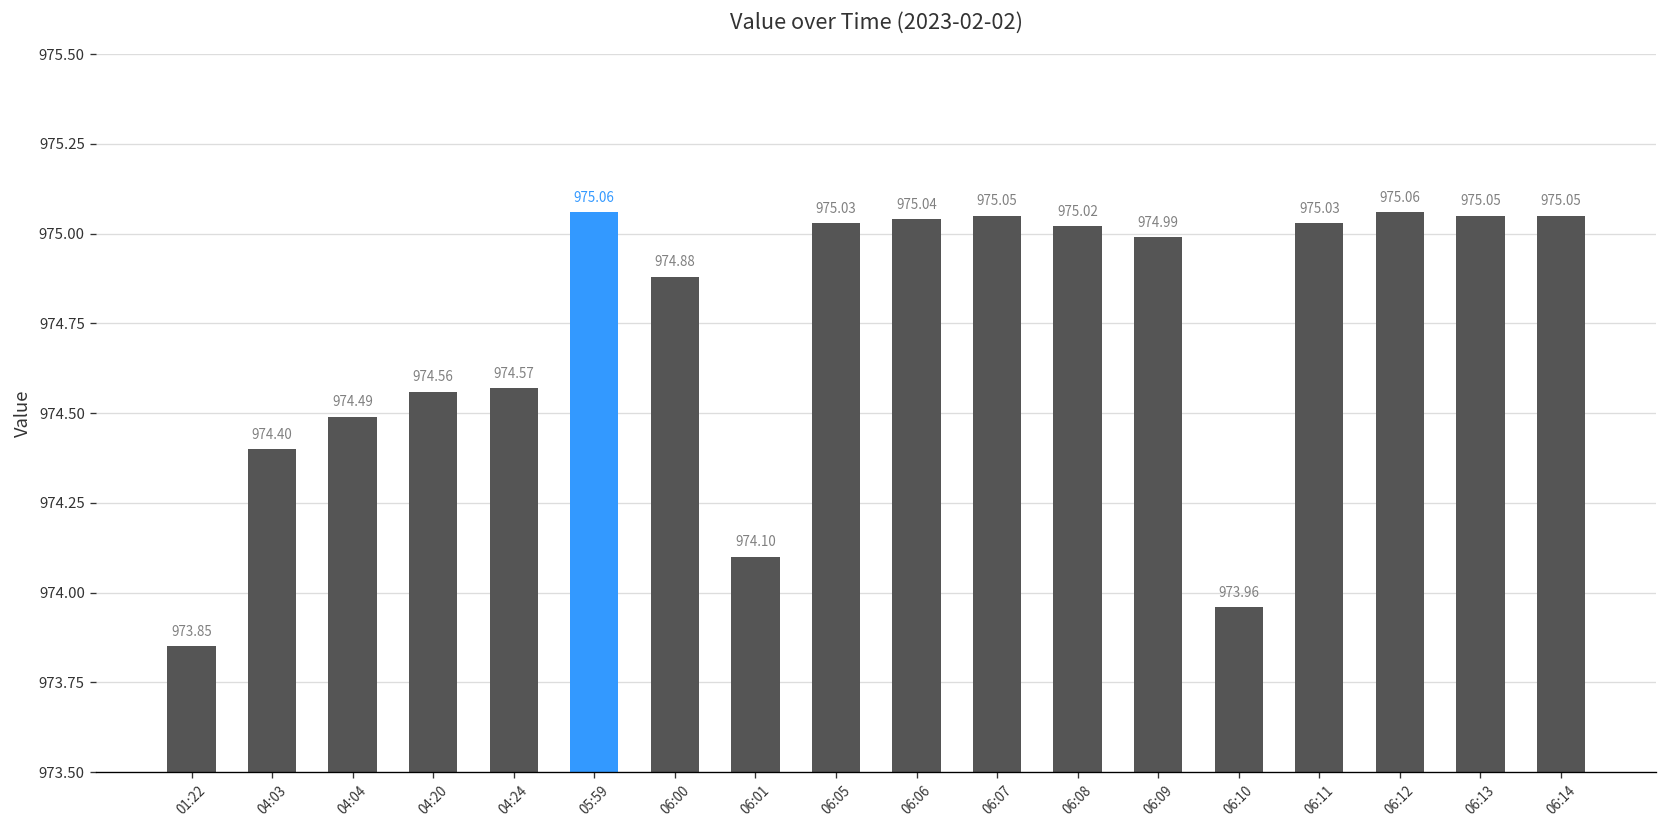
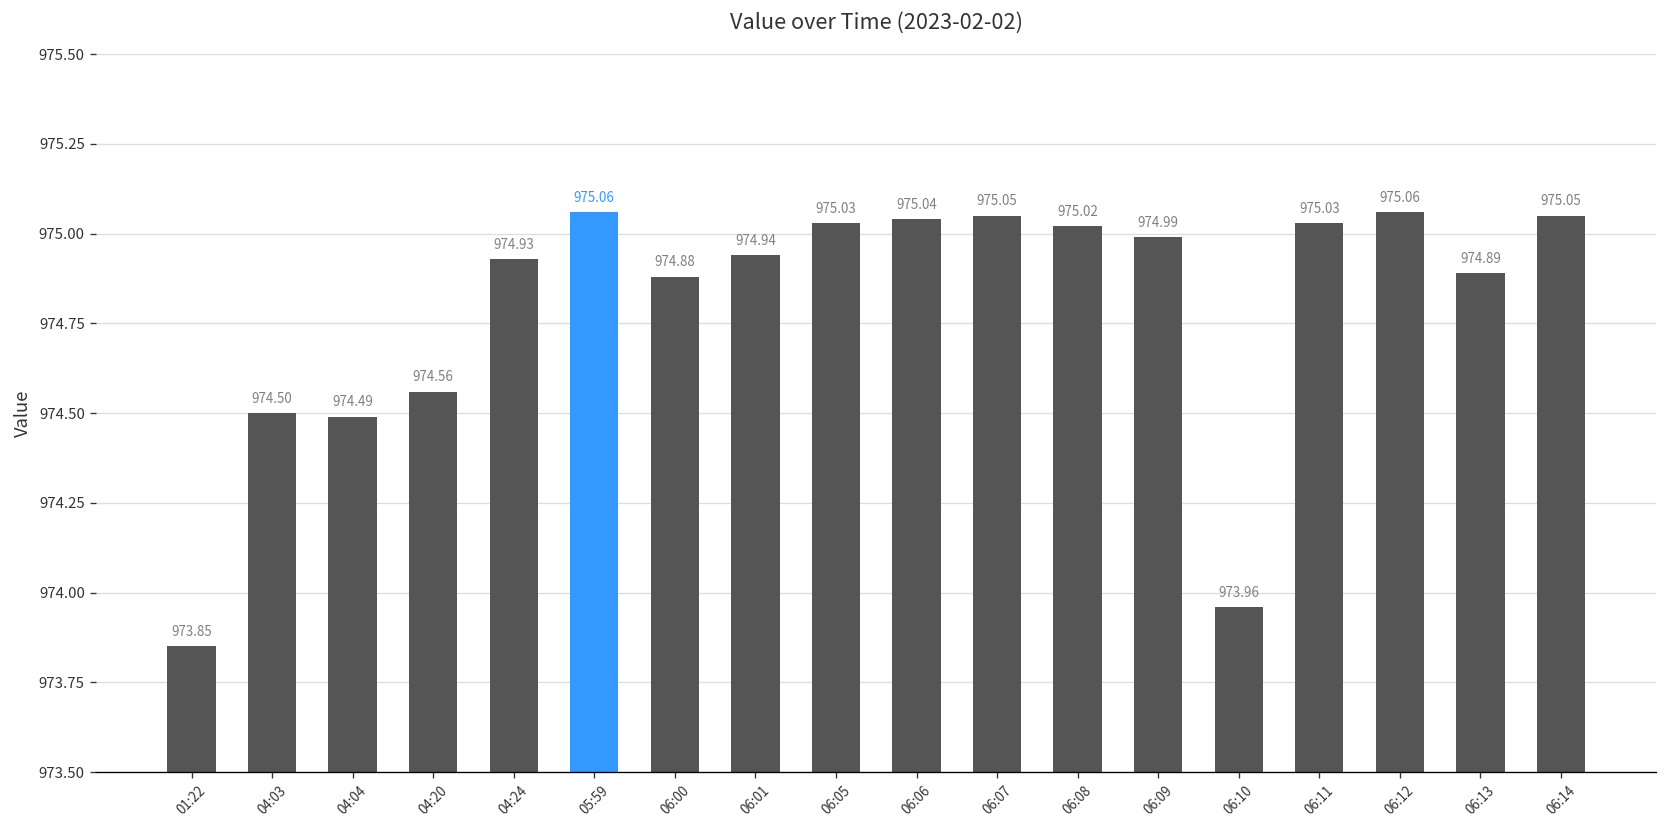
04:03: 974.40 -> 974.50
04:24: 974.57 -> 974.93
06:01: 974.10 -> 974.94
06:13: 975.05 -> 974.89
